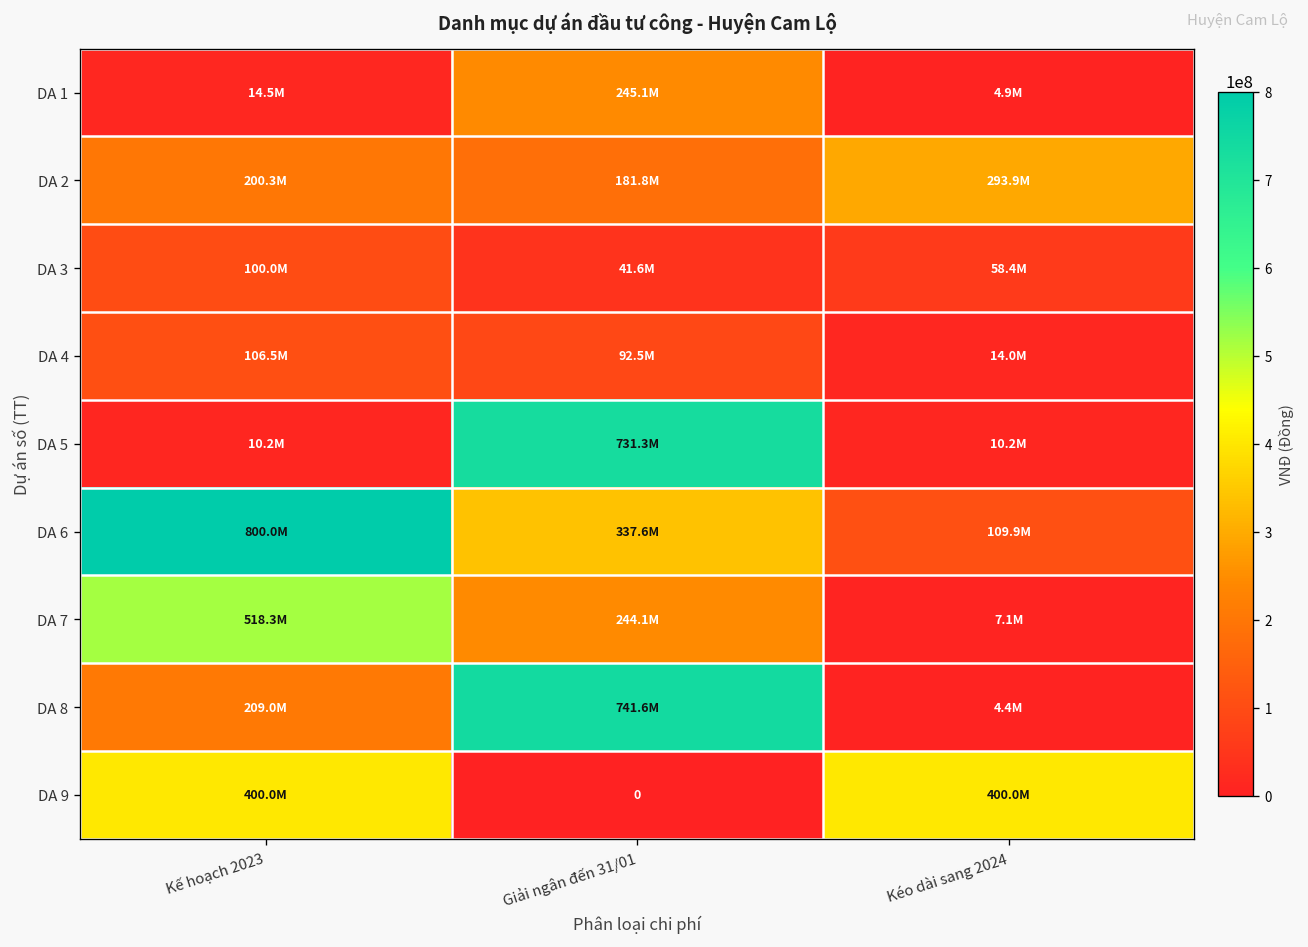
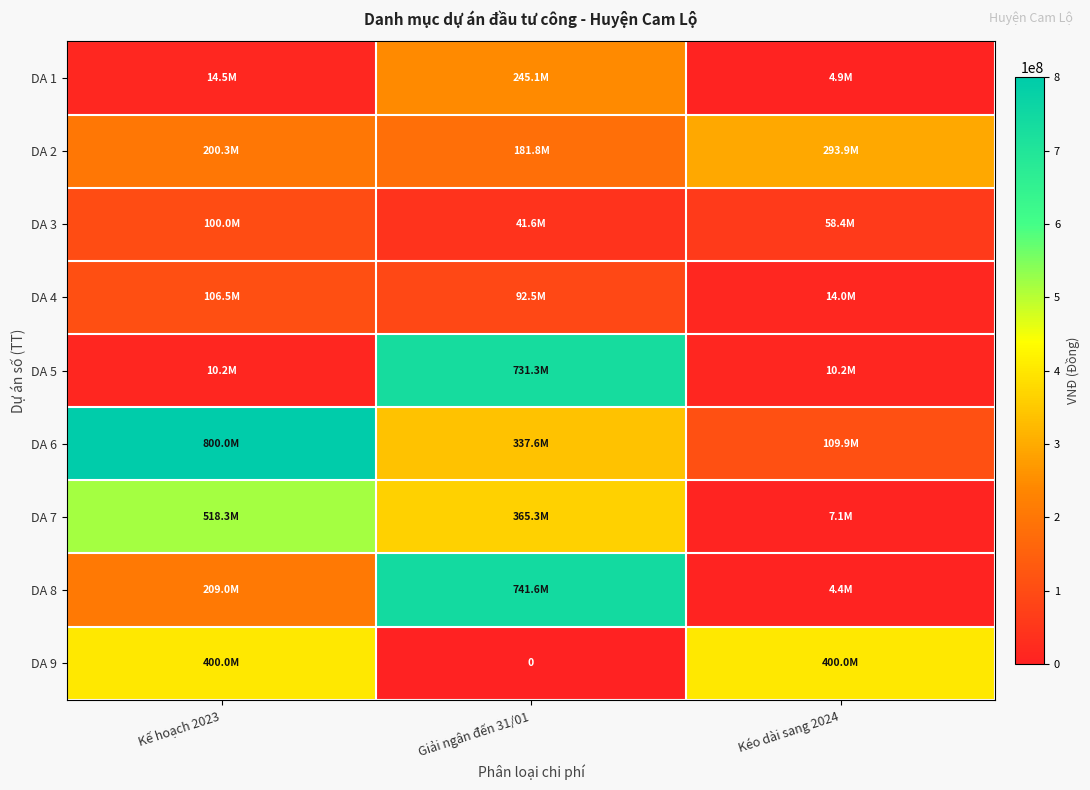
DA 7, Giải ngân đến 31/01: 244.1M -> 365.3M
